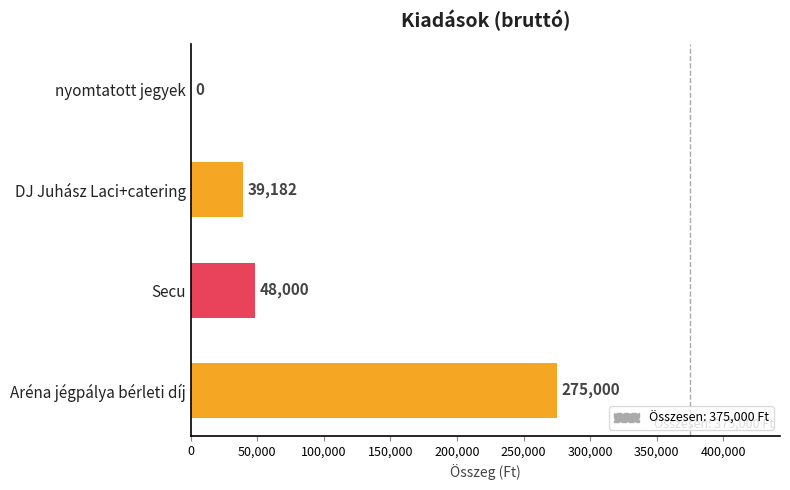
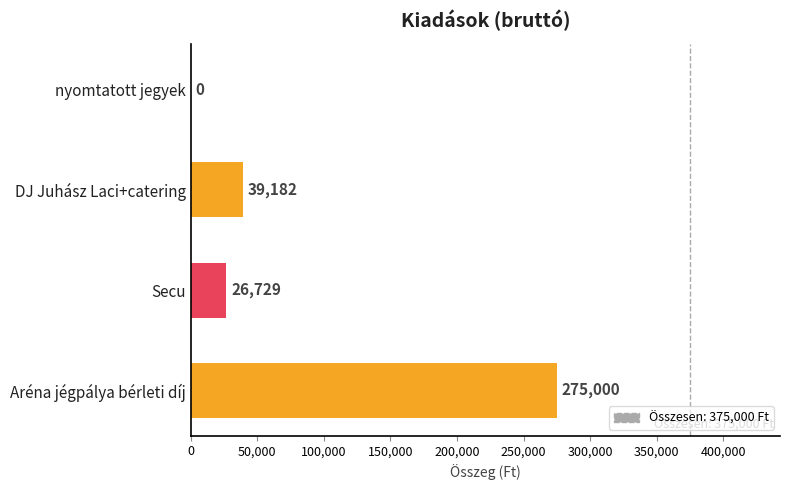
Secu: 48,000 -> 26,729
